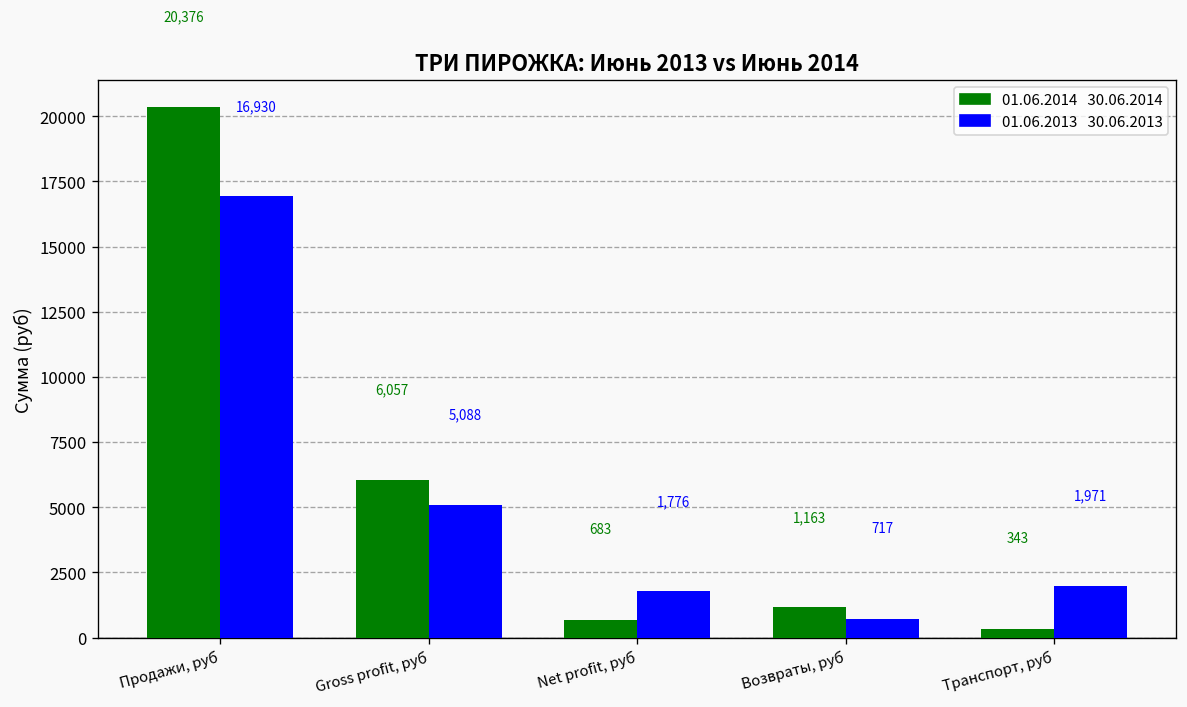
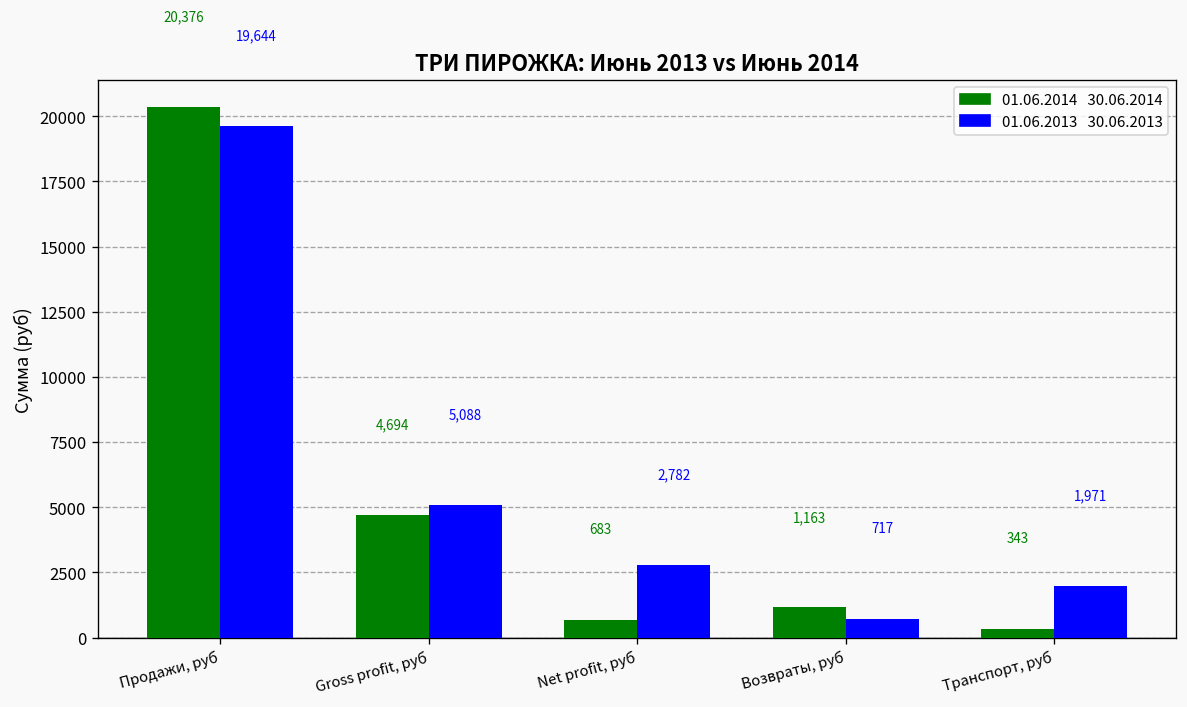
01.06.2013 30.06.2013, Продажи, руб: 16,930 -> 19,644
01.06.2014 30.06.2014, Gross profit, руб: 6,057 -> 4,694
01.06.2013 30.06.2013, Net profit, руб: 1,776 -> 2,782
